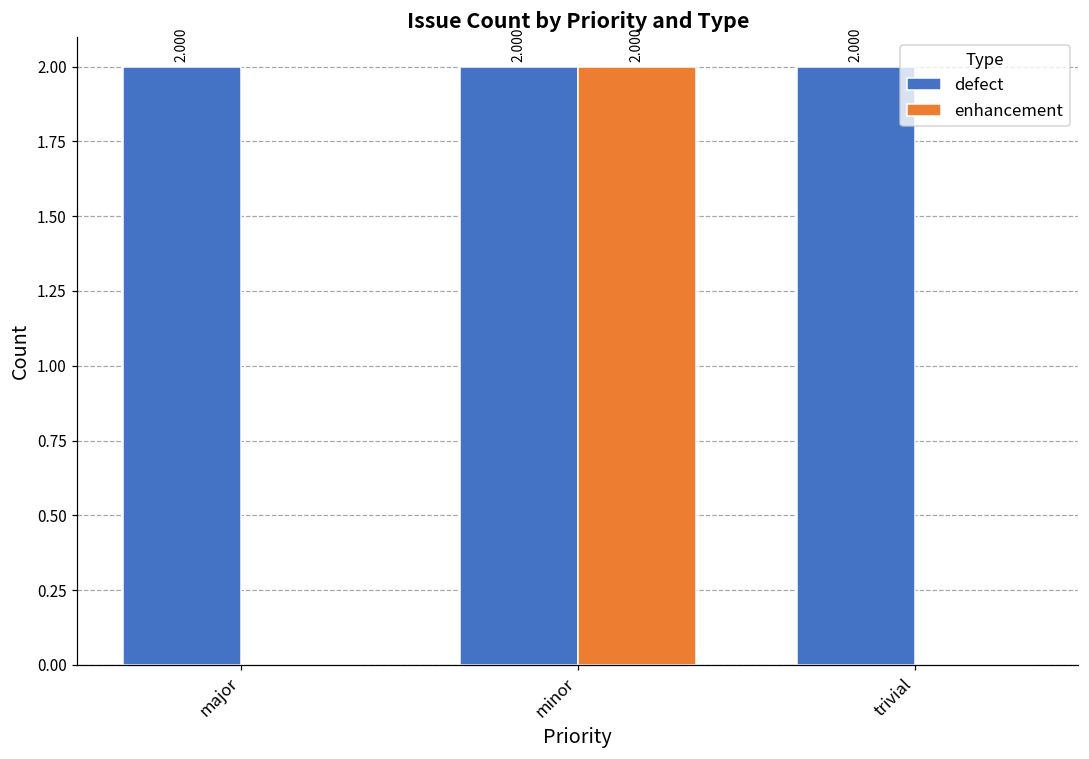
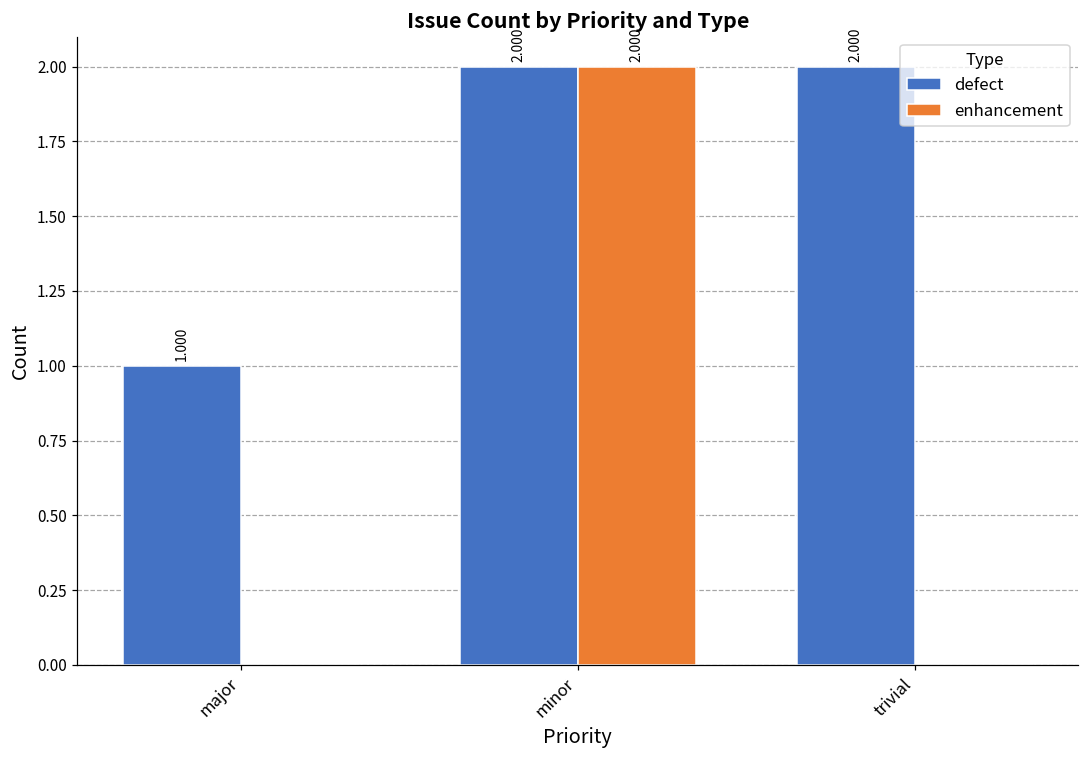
defect, major: 2.000 -> 1.000
